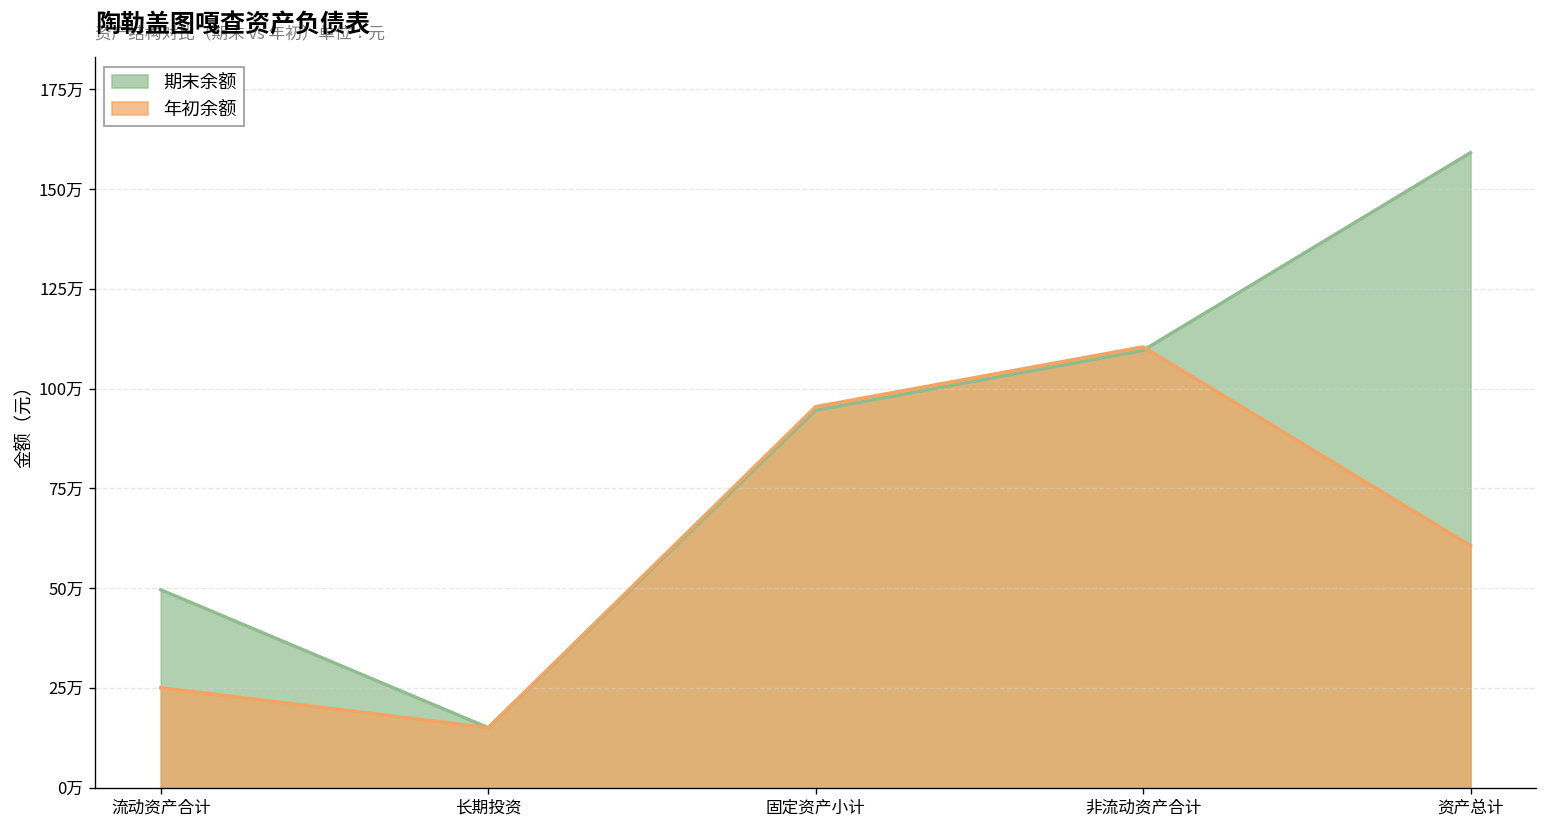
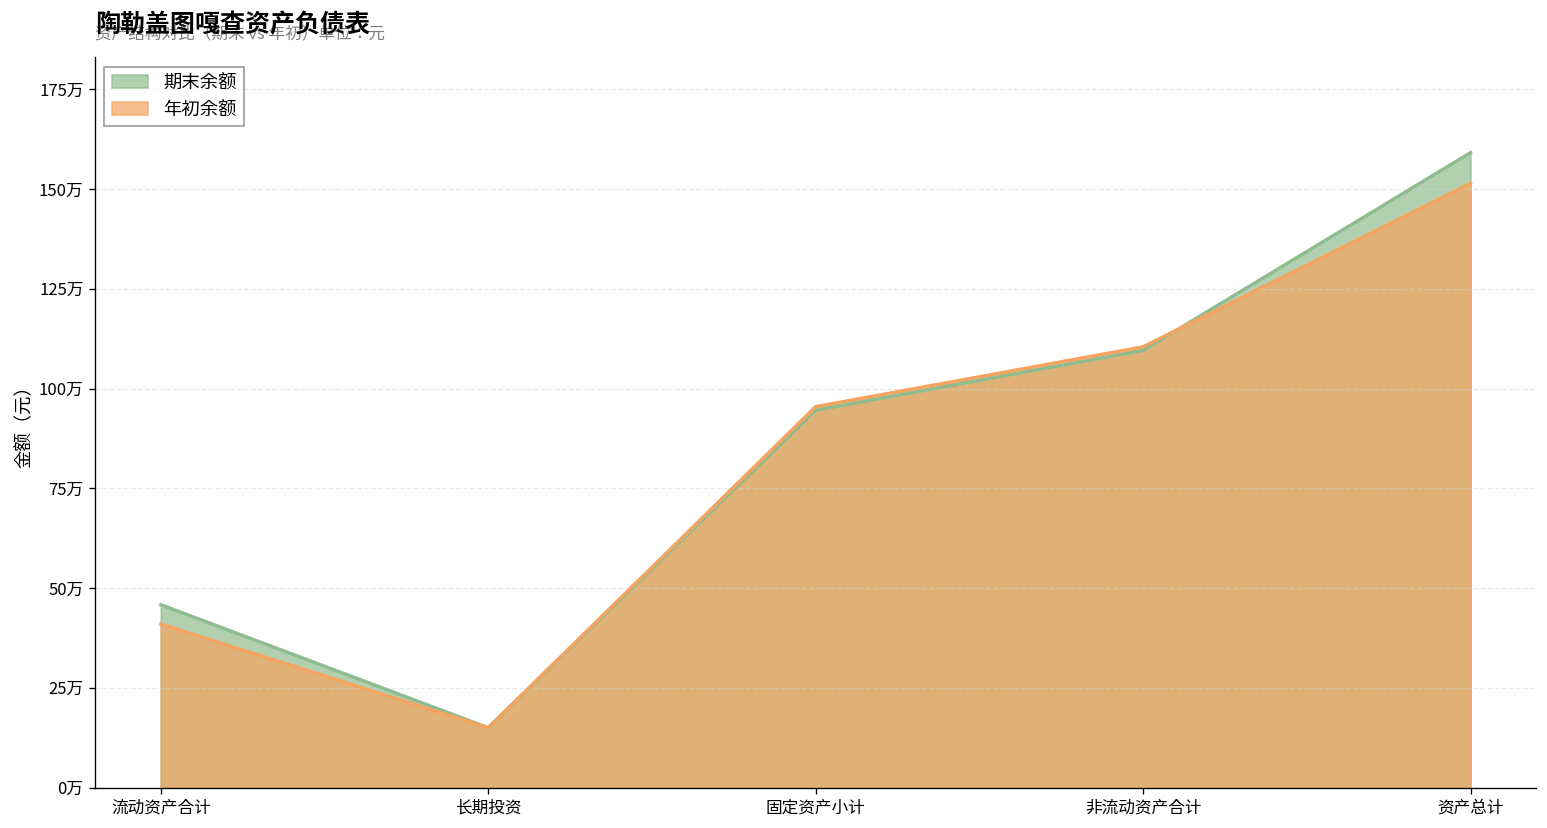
期末余额, 流动资产合计: 50万 -> 46万
年初余额, 流动资产合计: 25万 -> 41万
年初余额, 资产总计: 61万 -> 151万
